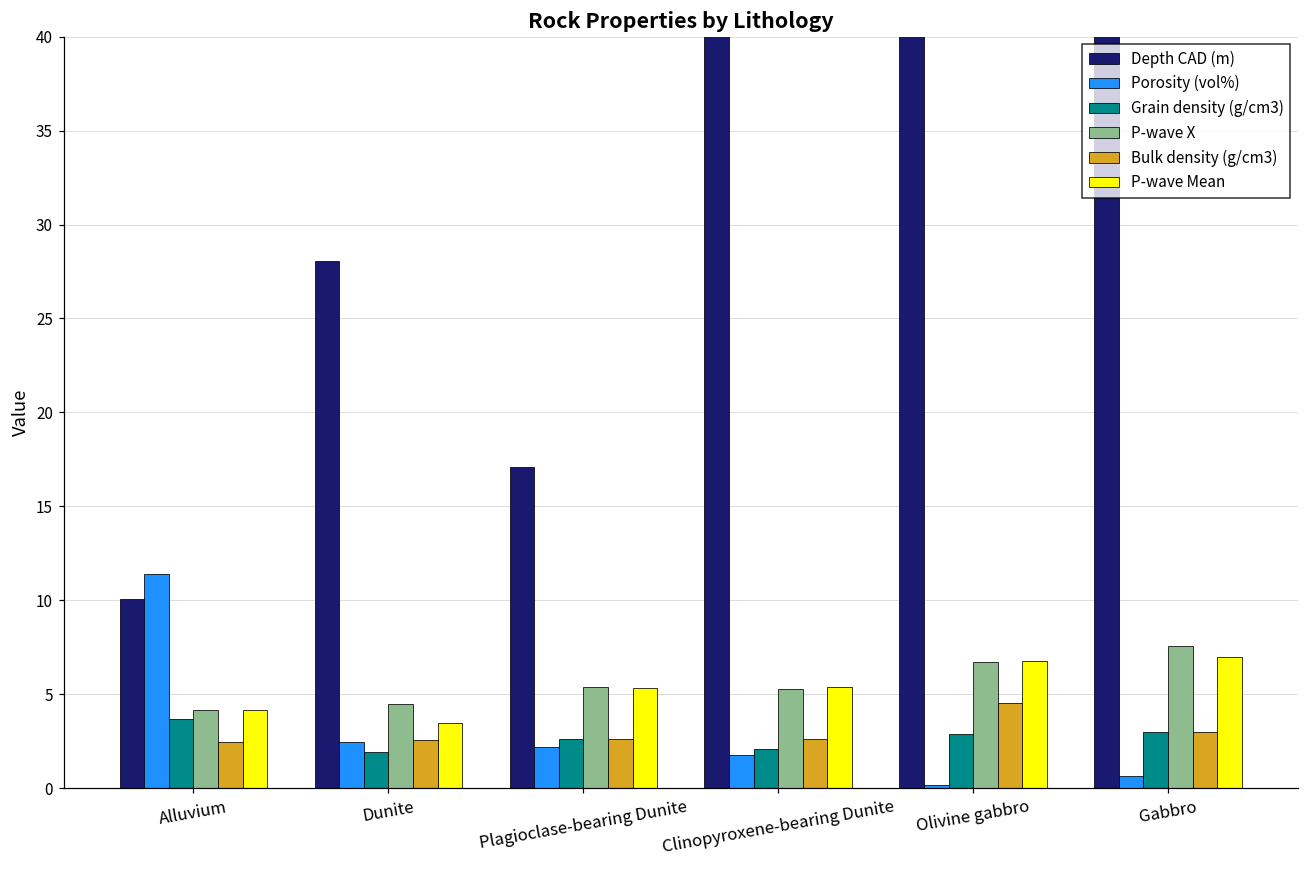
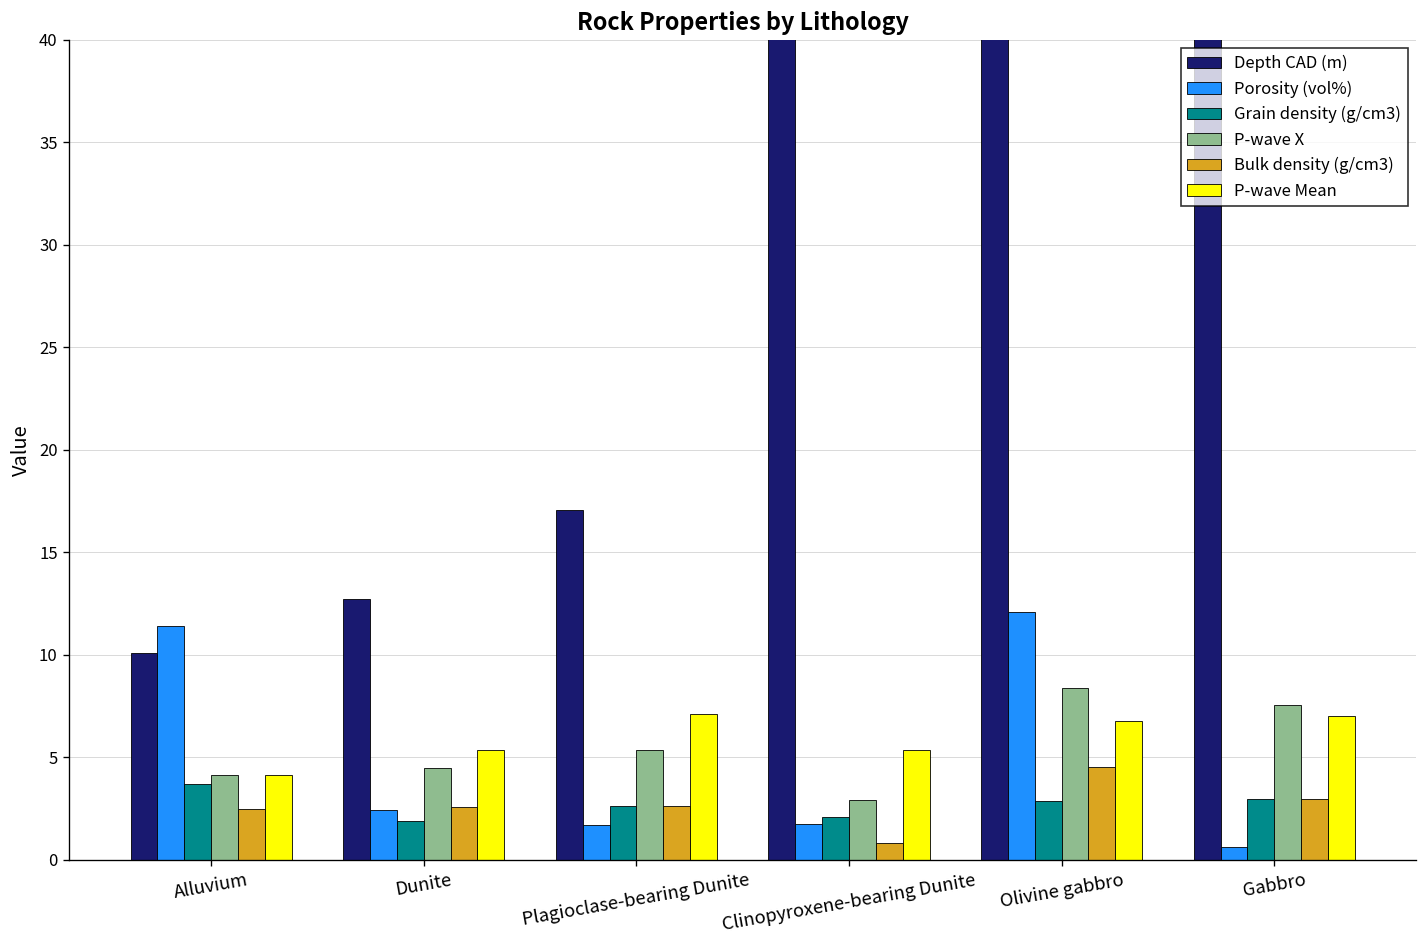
Depth CAD (m), Dunite: 28.1 -> 12.7
P-wave Mean, Dunite: 3.5 -> 5.3
Porosity (vol%), Plagioclase-bearing Dunite: 2.2 -> 1.7
P-wave Mean, Plagioclase-bearing Dunite: 5.3 -> 7.1
P-wave X, Clinopyroxene-bearing Dunite: 5.3 -> 2.9
Bulk density (g/cm3), Clinopyroxene-bearing Dunite: 2.6 -> 0.8
Porosity (vol%), Olivine gabbro: 0.2 -> 12.1
P-wave X, Olivine gabbro: 6.7 -> 8.4
